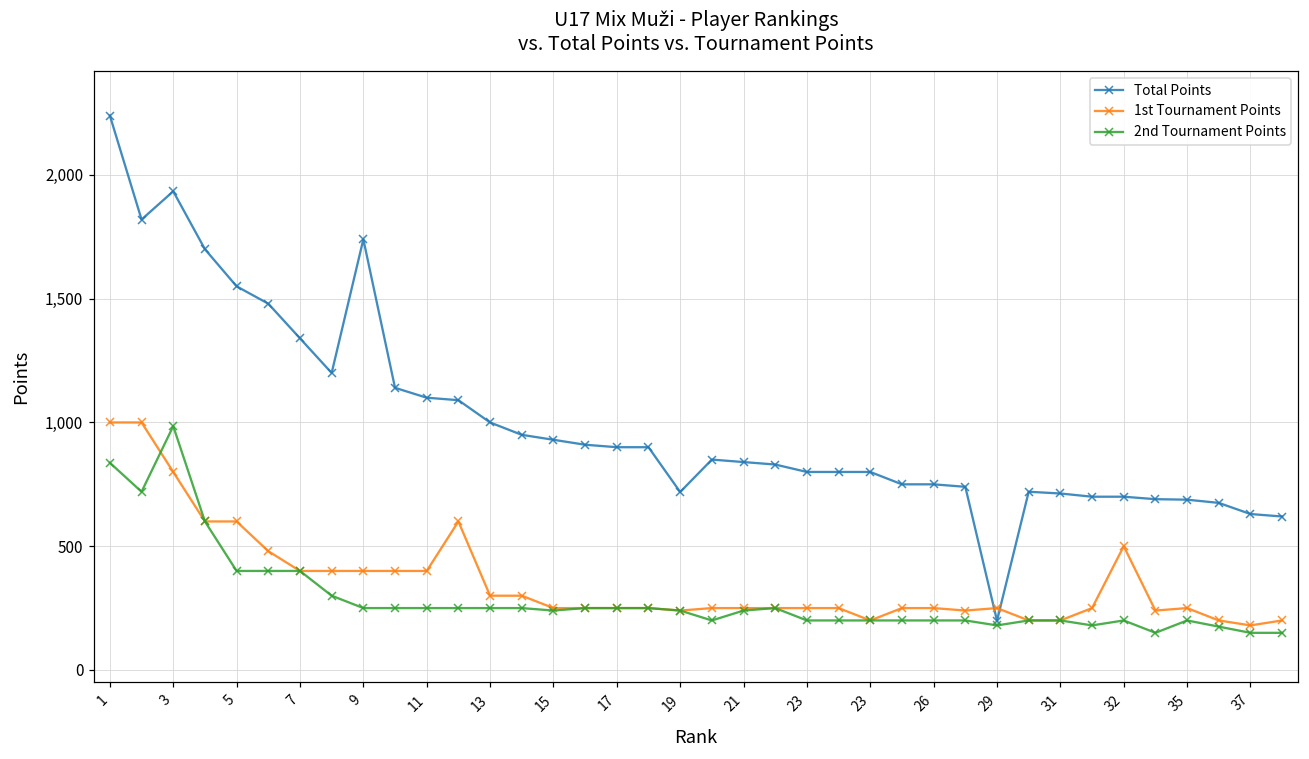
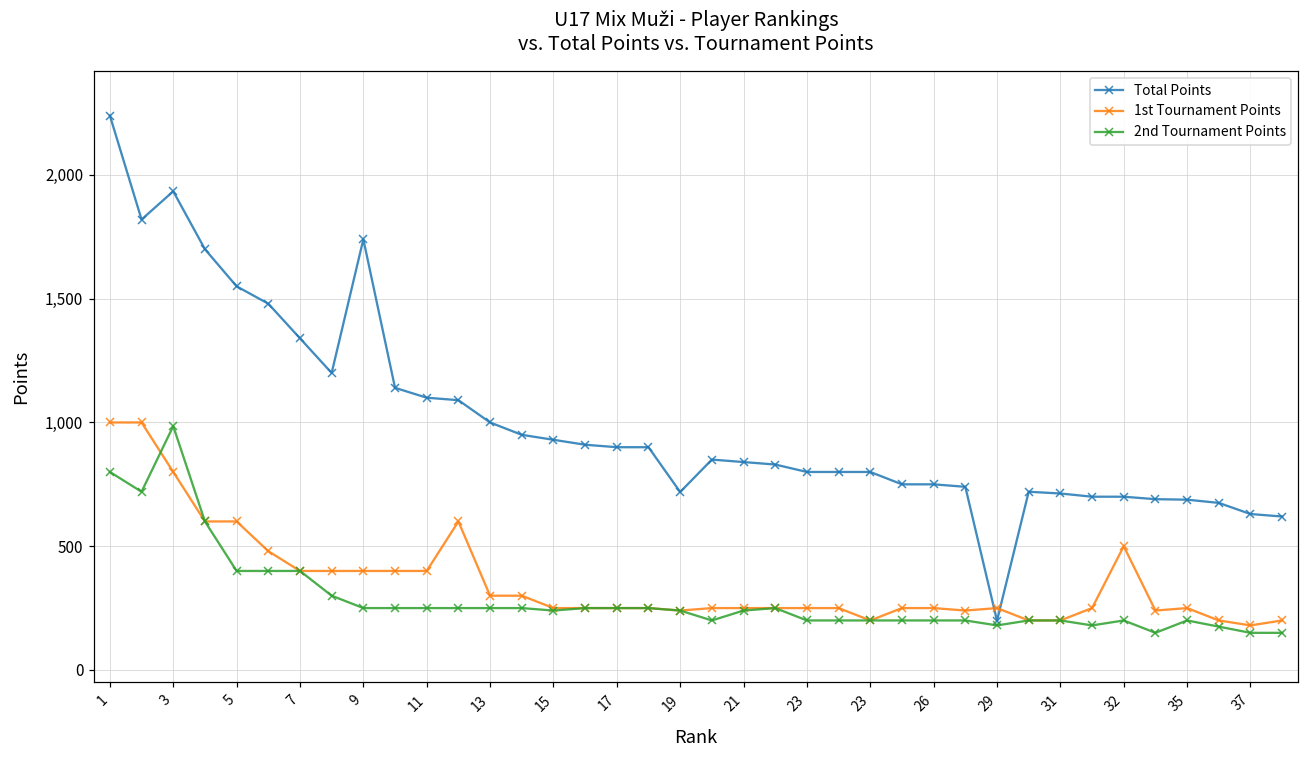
2nd Tournament Points, 1: 840 -> 800
